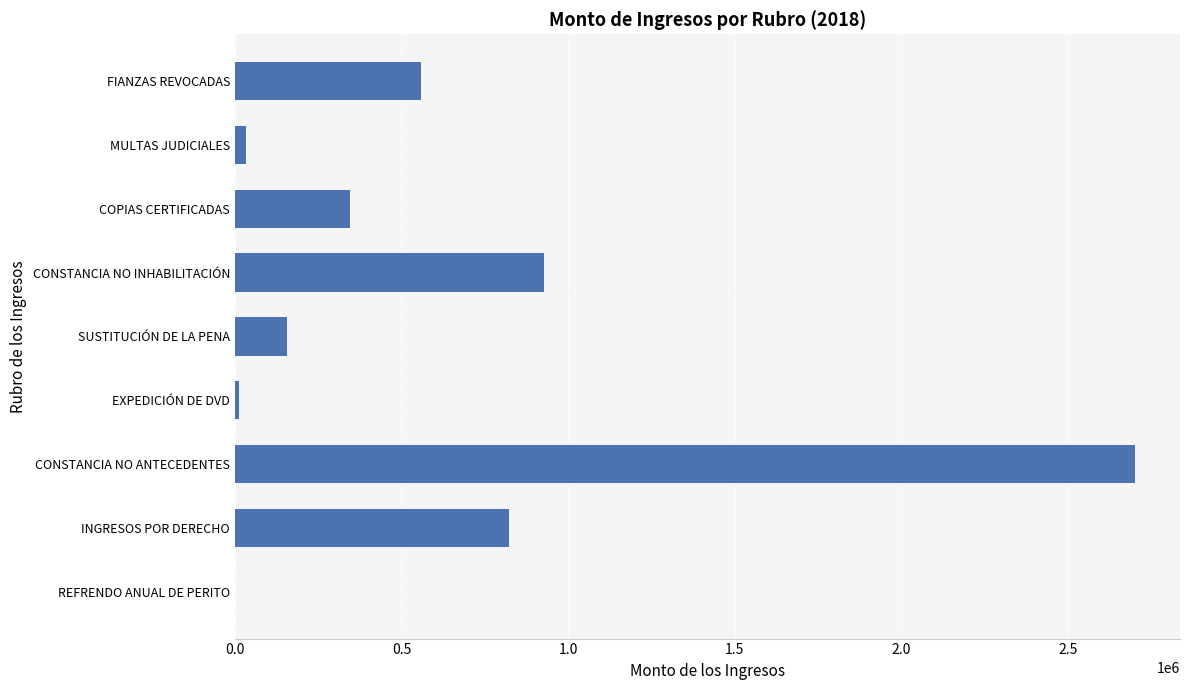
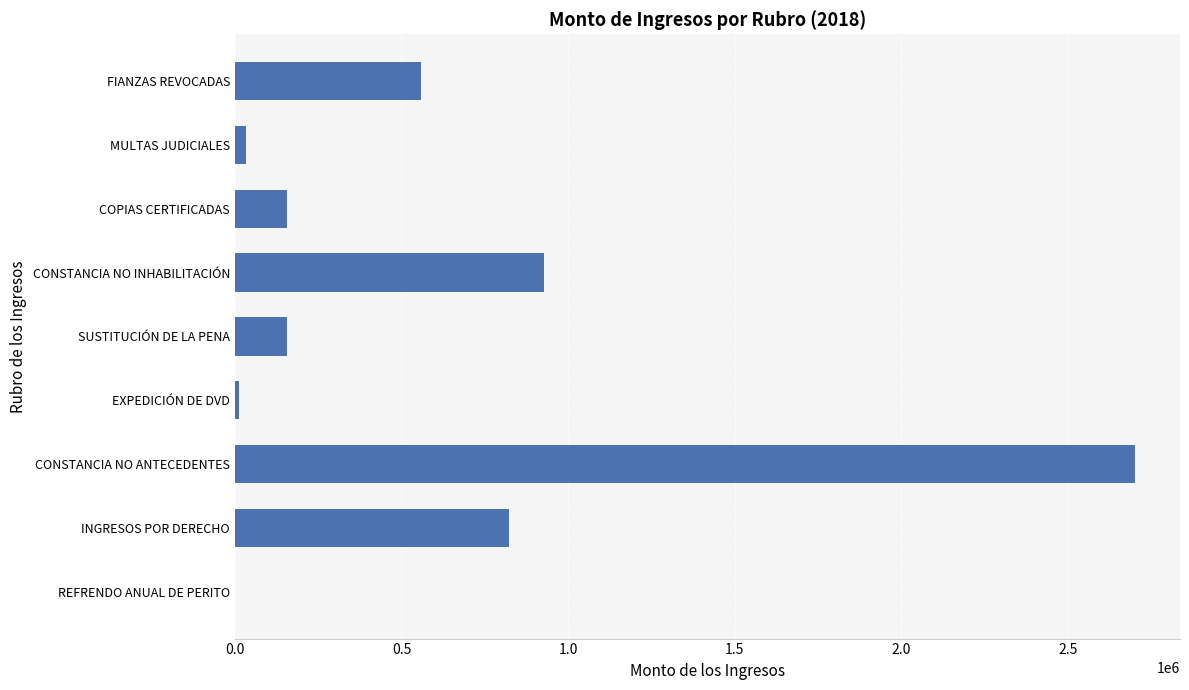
COPIAS CERTIFICADAS: 350000 -> 160000
